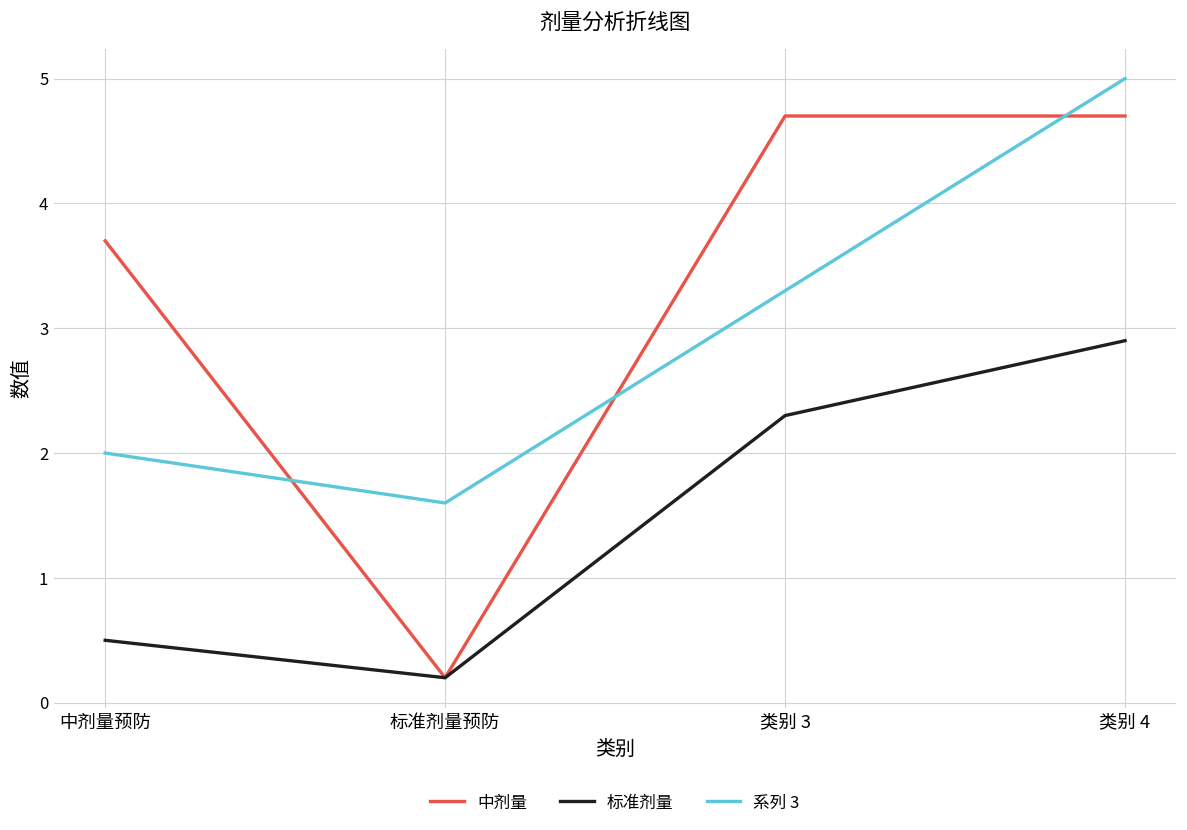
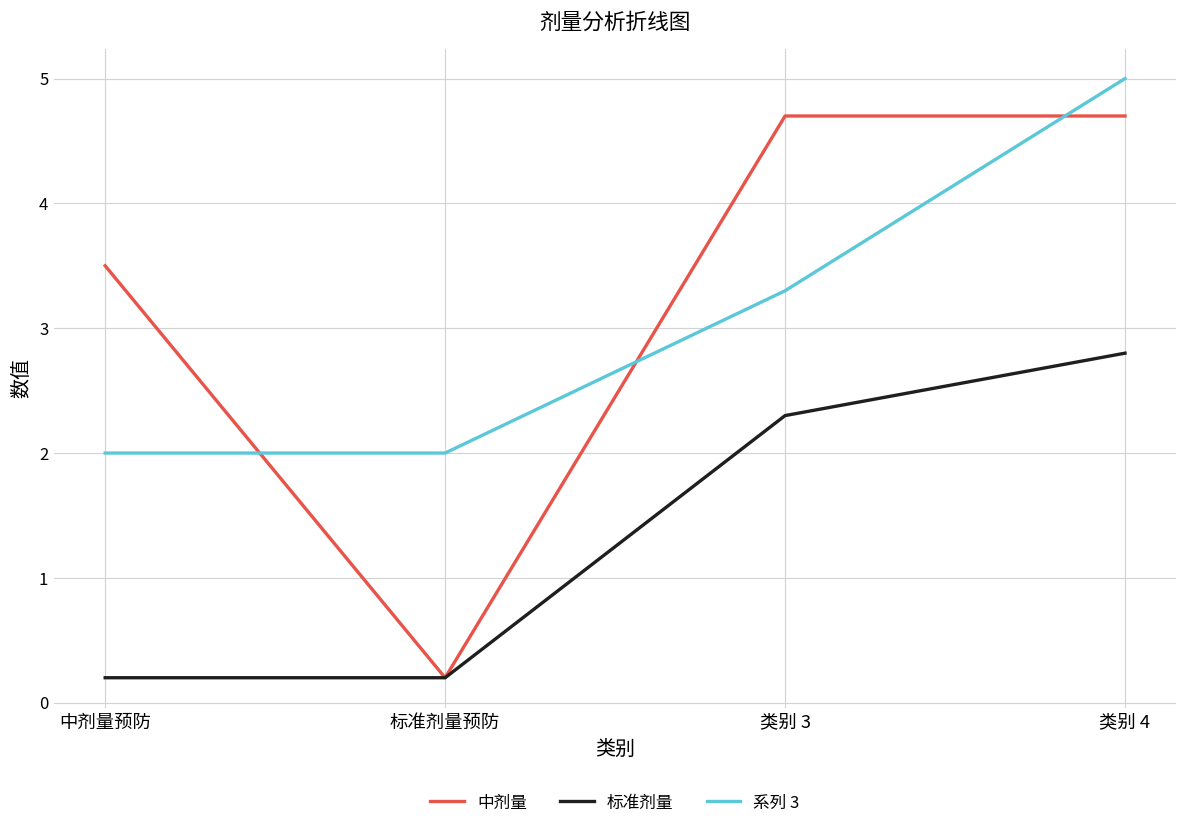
中剂量, 中剂量预防: 3.7 -> 3.5
标准剂量, 中剂量预防: 0.5 -> 0.2
系列 3, 标准剂量预防: 1.6 -> 2.0
标准剂量, 类别 4: 2.9 -> 2.8
